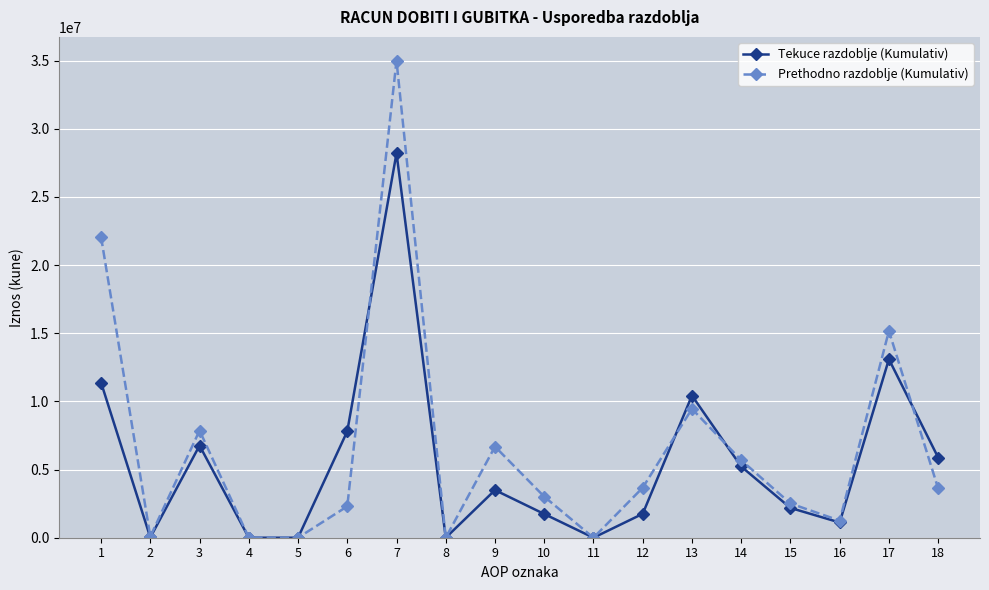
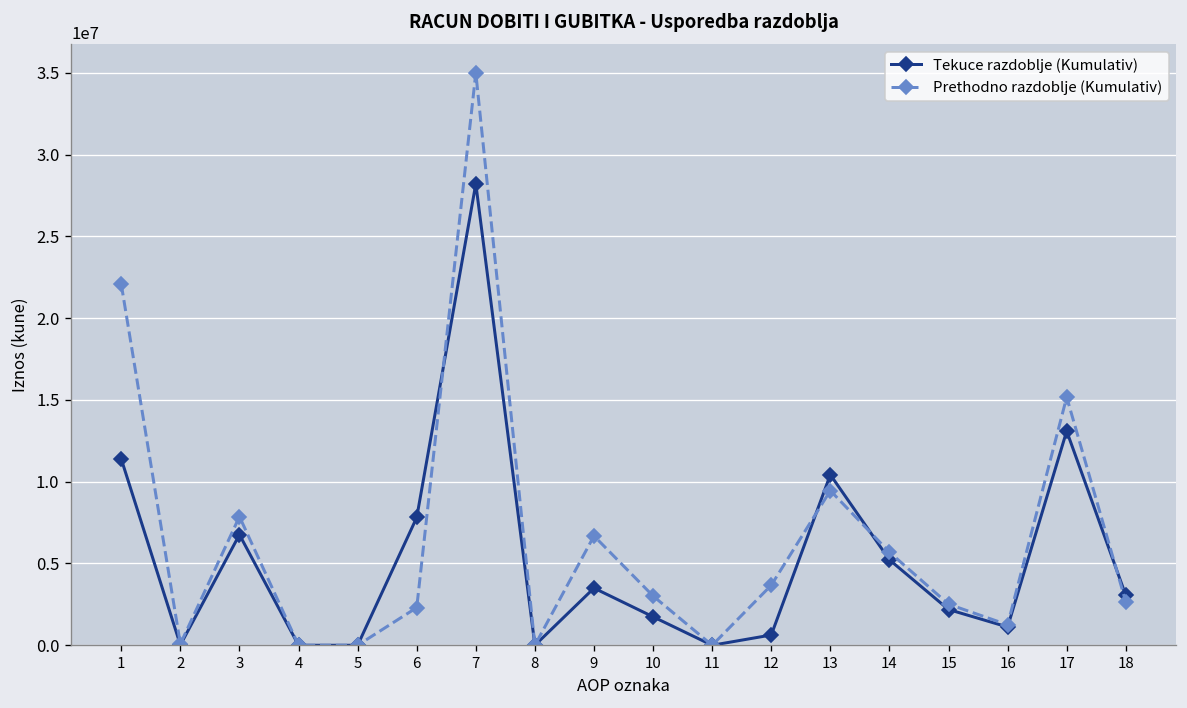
Tekuce razdoblje (Kumulativ), 12: 1800000 -> 600000
Tekuce razdoblje (Kumulativ), 18: 5900000 -> 3100000
Prethodno razdoblje (Kumulativ), 18: 3600000 -> 2700000
